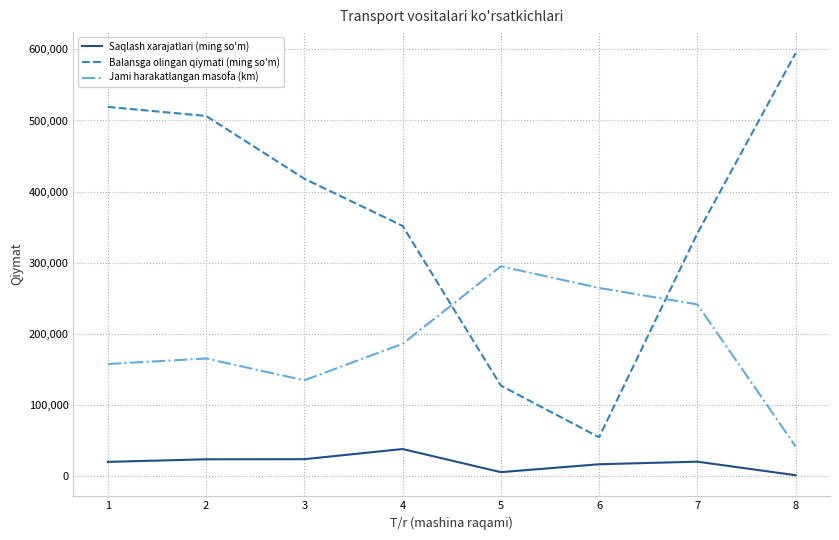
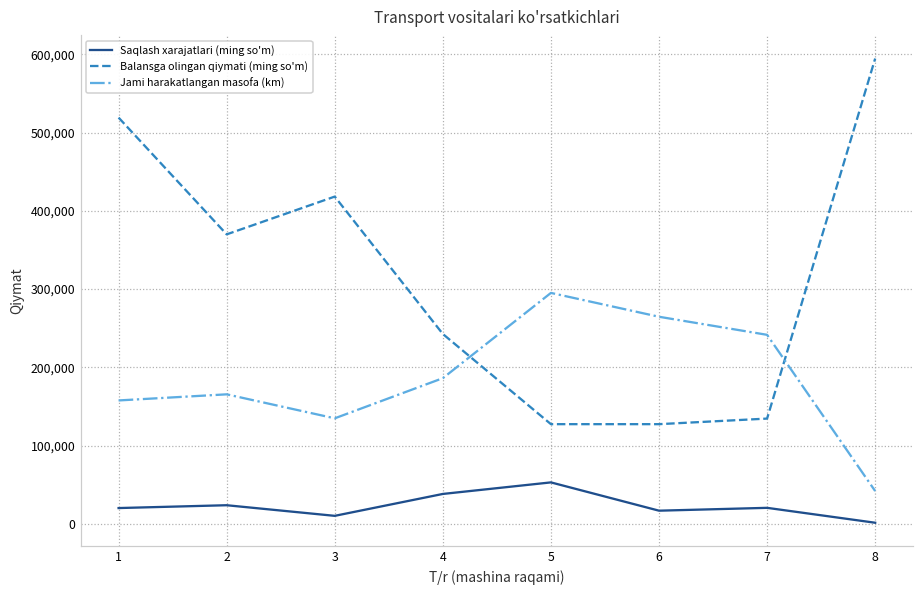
Balansga olingan qiymati (ming so'm), 2: 510,000 -> 370,000
Saqlash xarajatlari (ming so'm), 3: 20,000 -> 10,000
Balansga olingan qiymati (ming so'm), 4: 350,000 -> 240,000
Saqlash xarajatlari (ming so'm), 5: 10,000 -> 50,000
Balansga olingan qiymati (ming so'm), 6: 50,000 -> 130,000
Balansga olingan qiymati (ming so'm), 7: 340,000 -> 130,000
